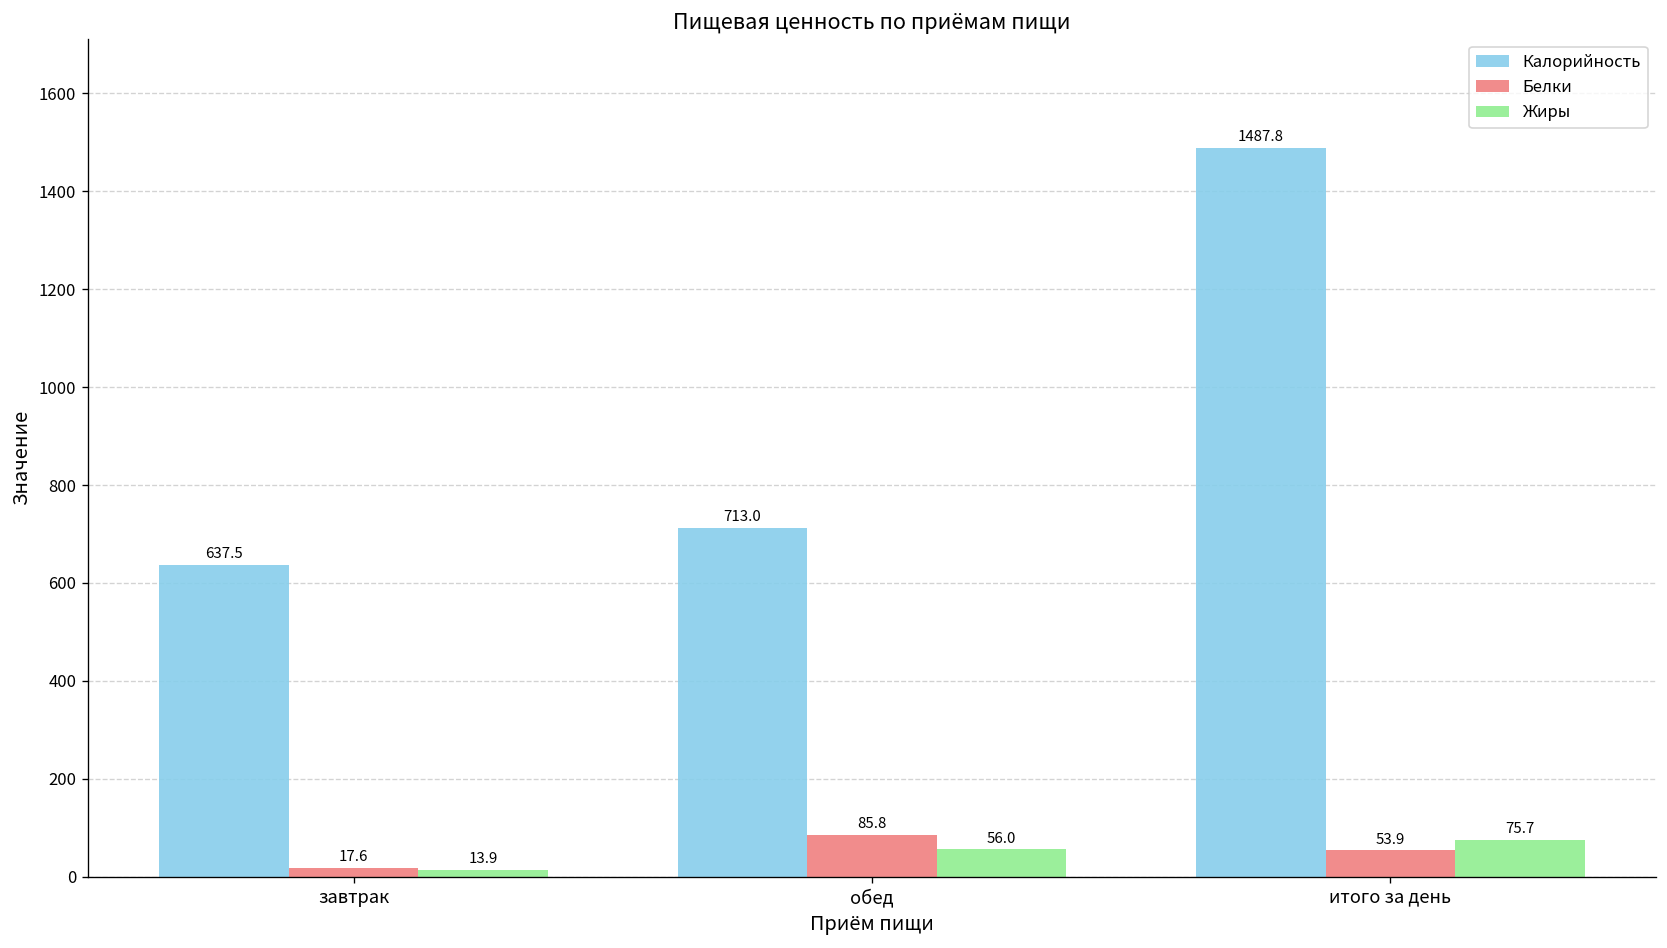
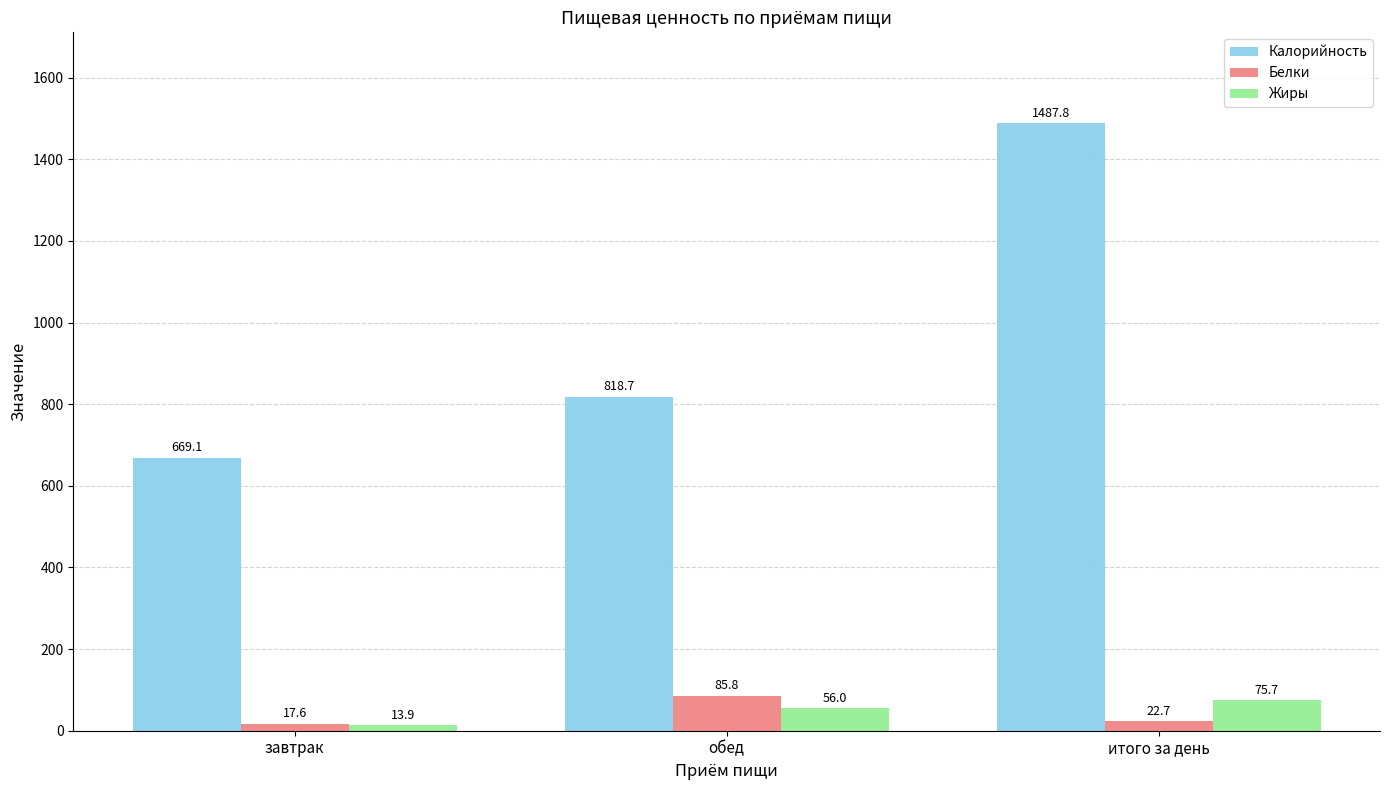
Калорийность, завтрак: 637.5 -> 669.1
Калорийность, обед: 713.0 -> 818.7
Белки, итого за день: 53.9 -> 22.7
